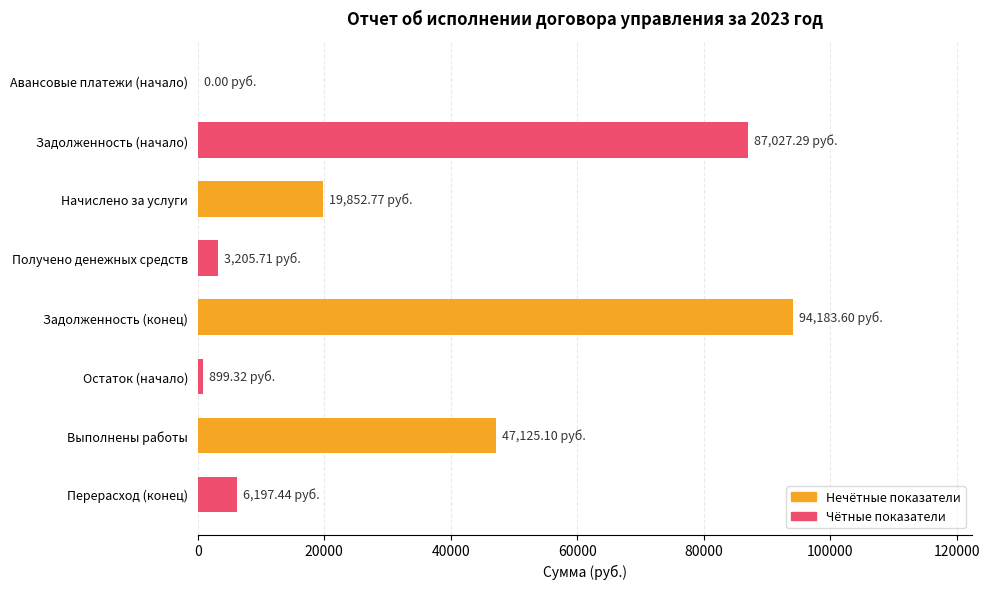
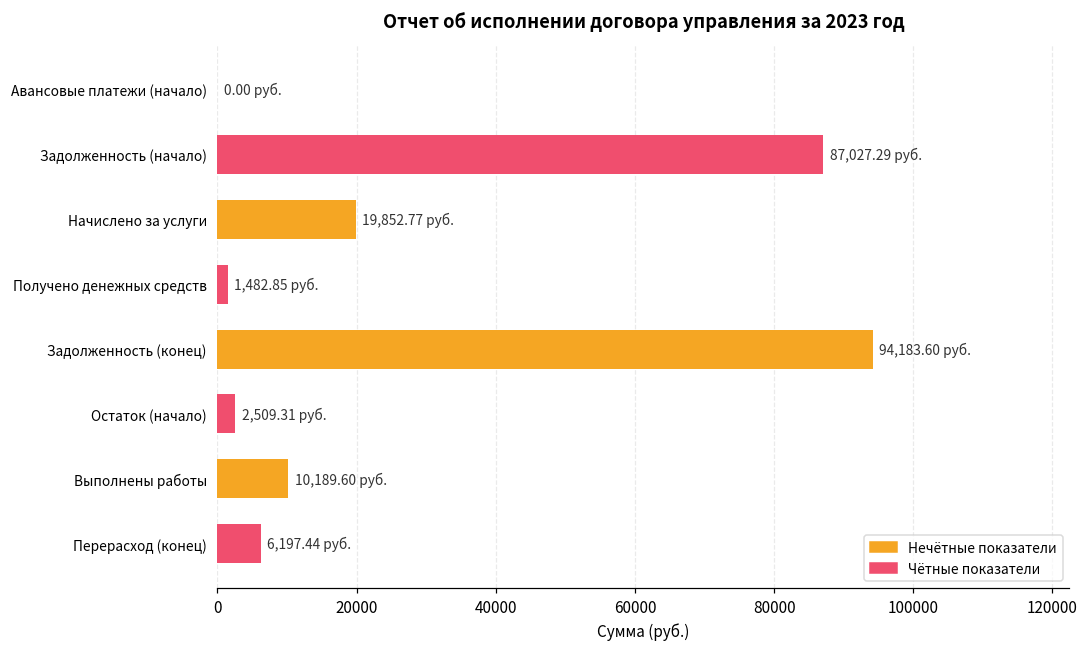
Получено денежных средств: 3,205.71 -> 1,482.85
Остаток (начало): 899.32 -> 2,509.31
Выполнены работы: 47,125.10 -> 10,189.60
